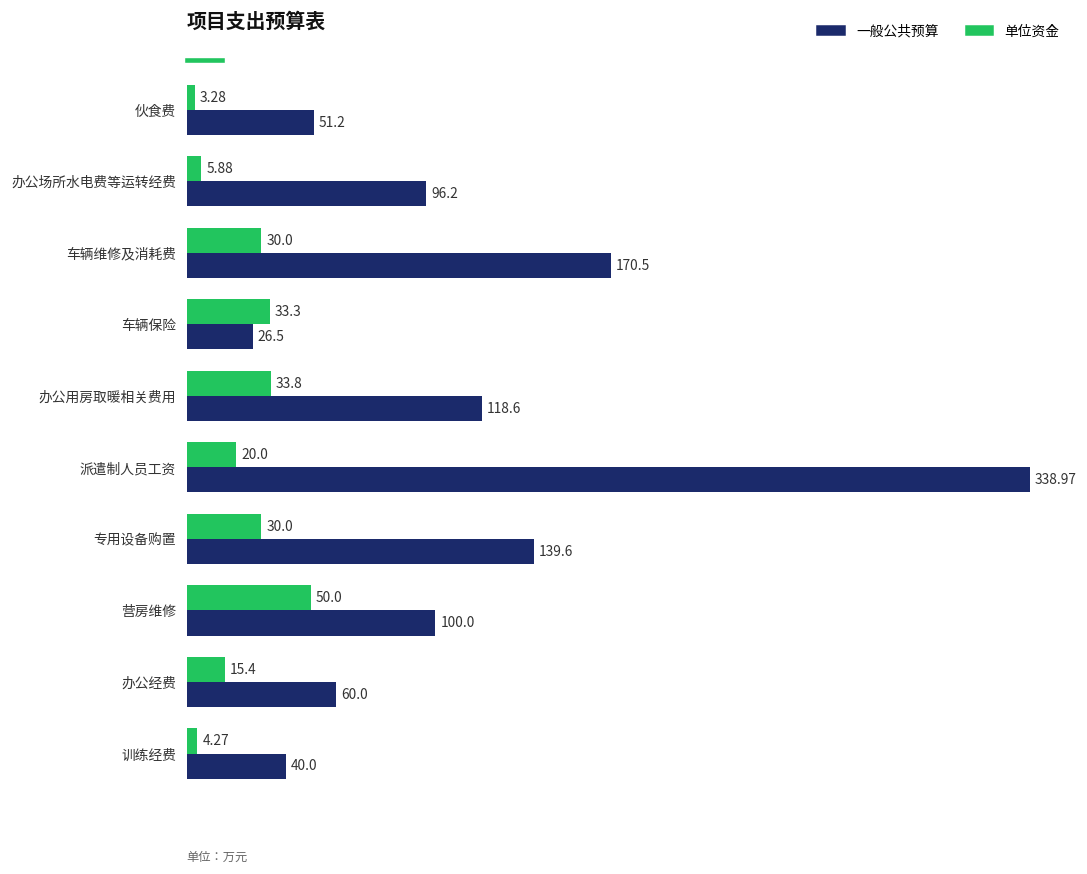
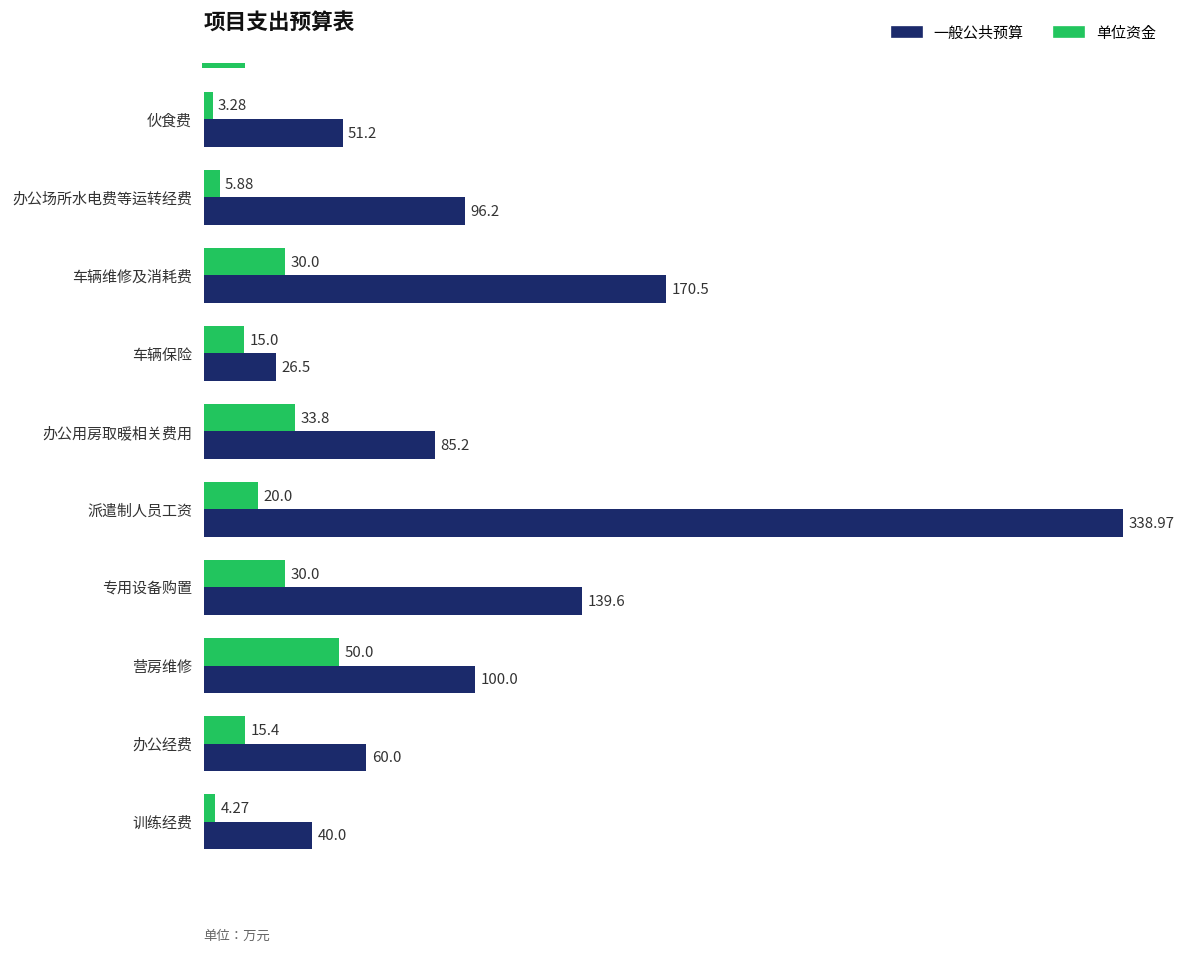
单位资金, 车辆保险: 33.3 -> 15.0
一般公共预算, 办公用房取暖相关费用: 118.6 -> 85.2
